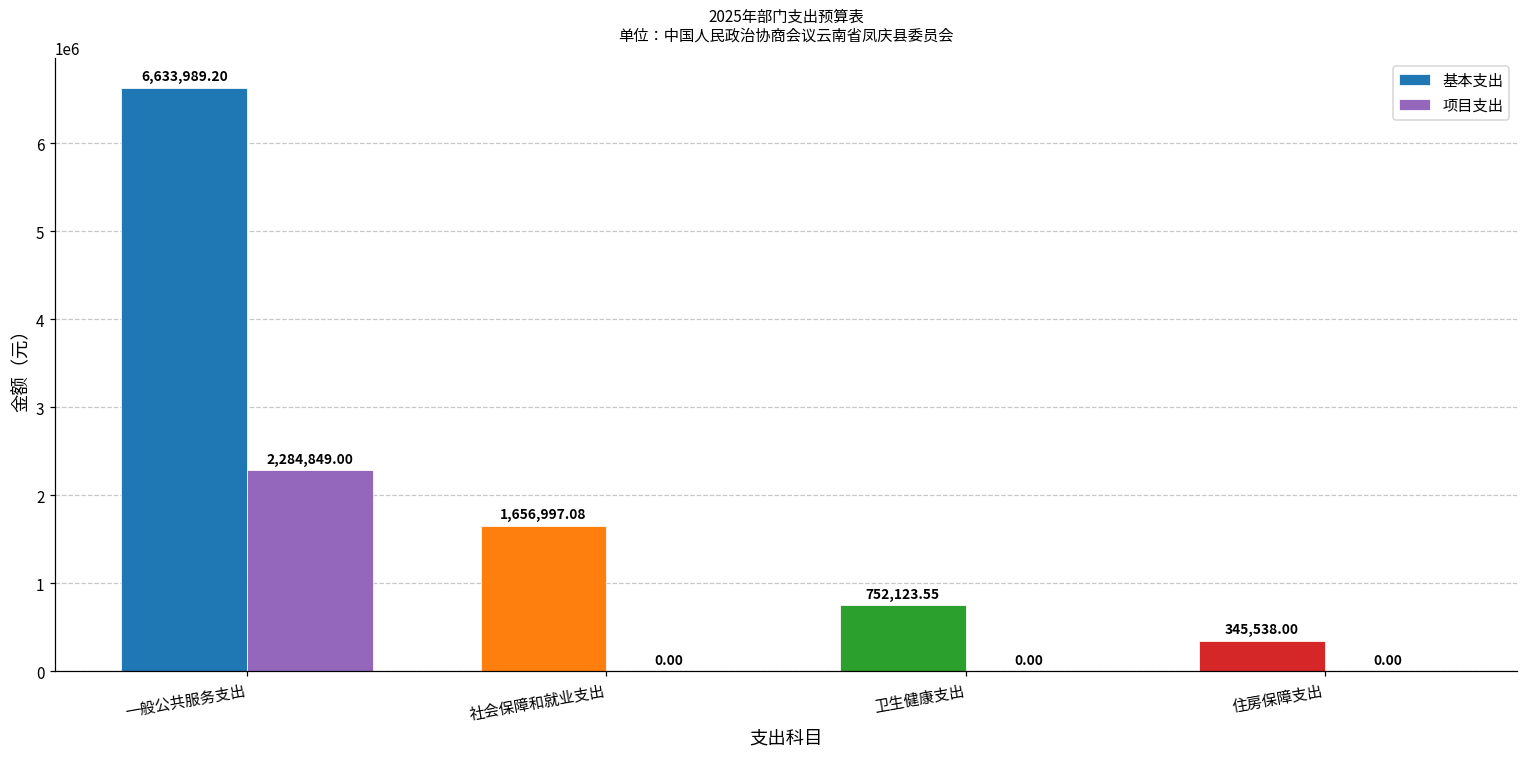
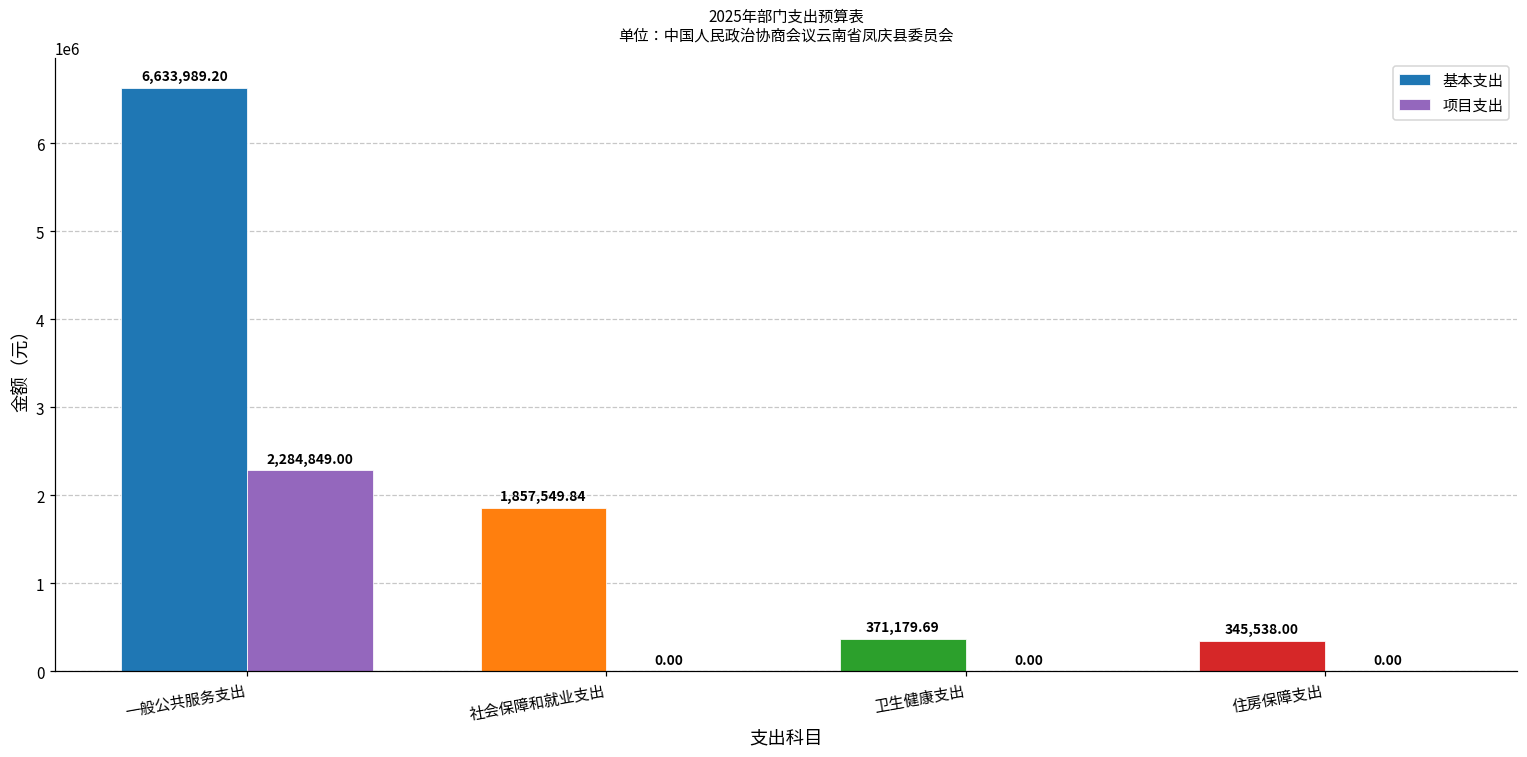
基本支出, 社会保障和就业支出: 1,656,997.08 -> 1,857,549.84
基本支出, 卫生健康支出: 752,123.55 -> 371,179.69
